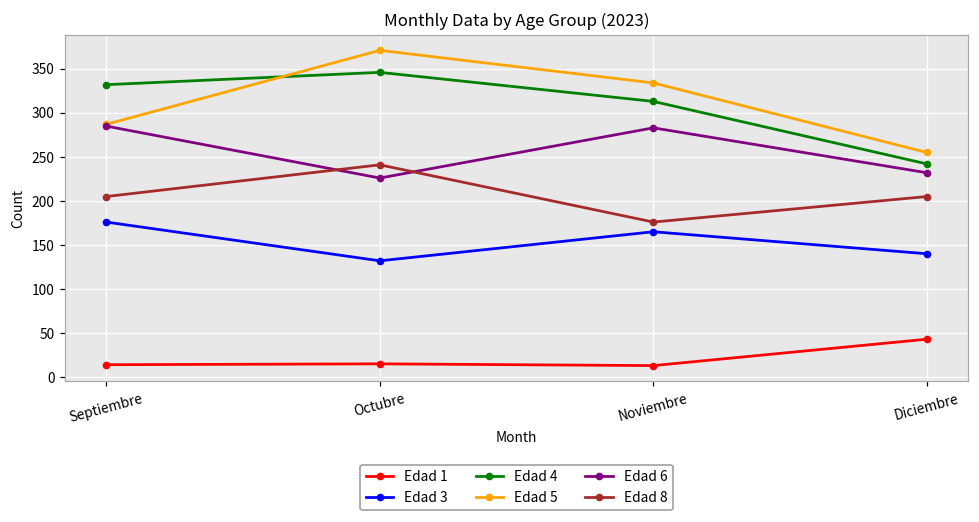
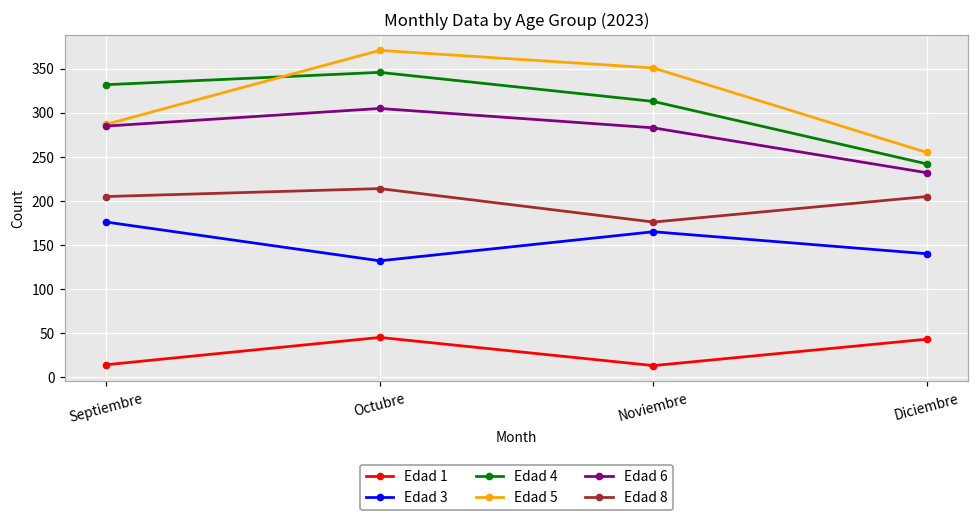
Edad 1, Octubre: 20 -> 50
Edad 6, Octubre: 230 -> 310
Edad 8, Octubre: 240 -> 210
Edad 5, Noviembre: 330 -> 350
